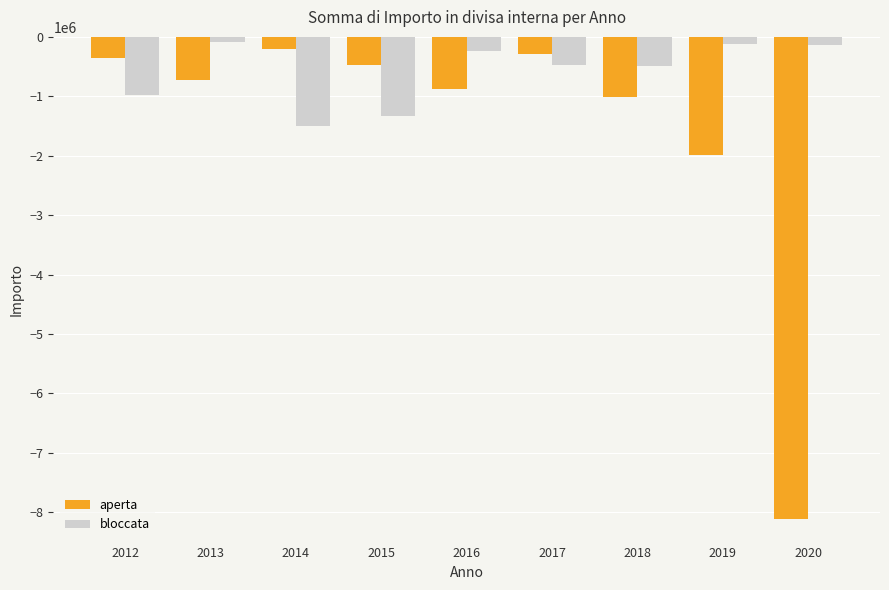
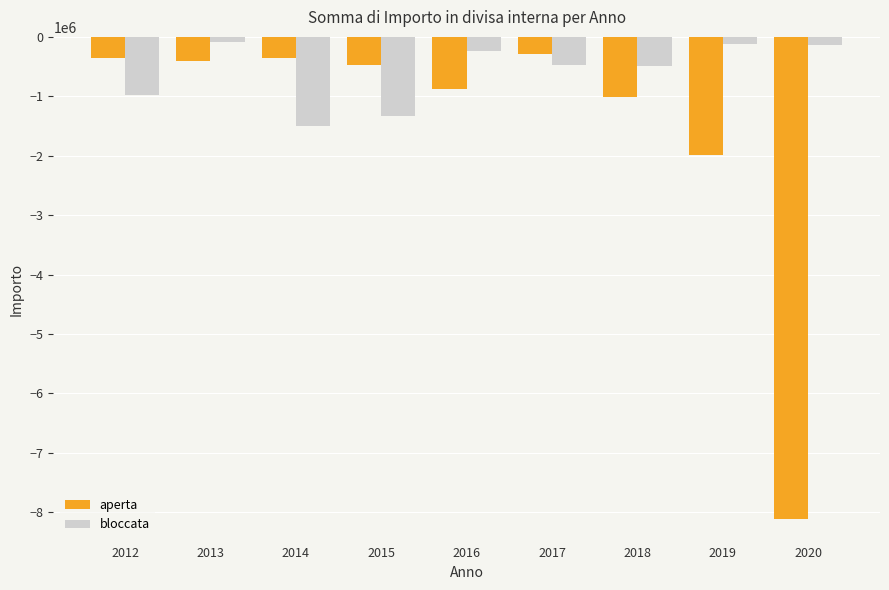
aperta, 2013: -700000 -> -400000
aperta, 2014: -200000 -> -300000
